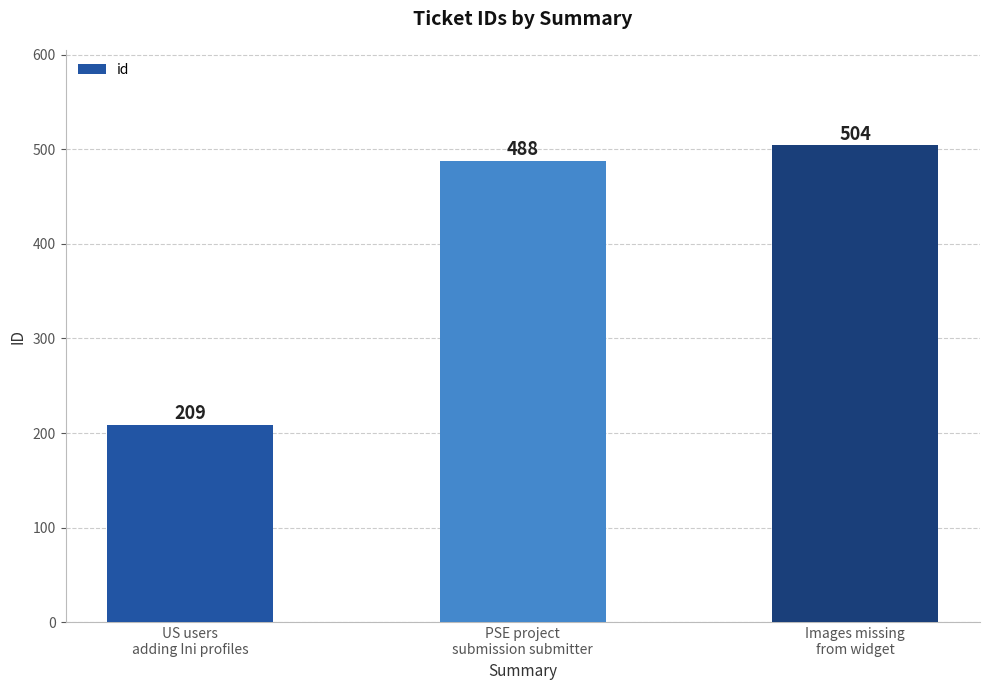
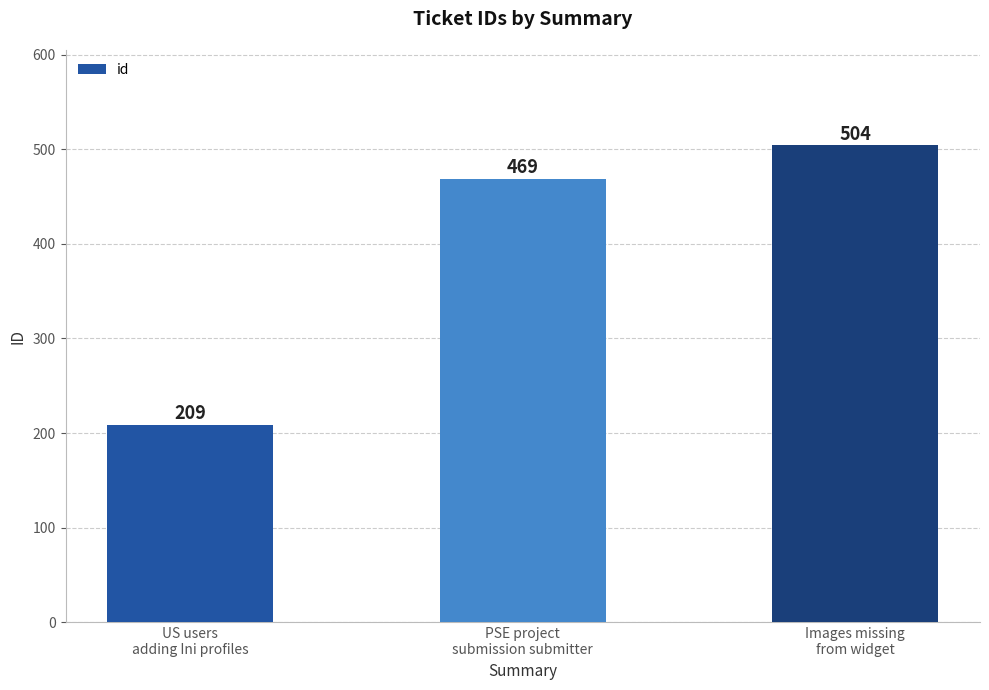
PSE project submission submitter: 488 -> 469
